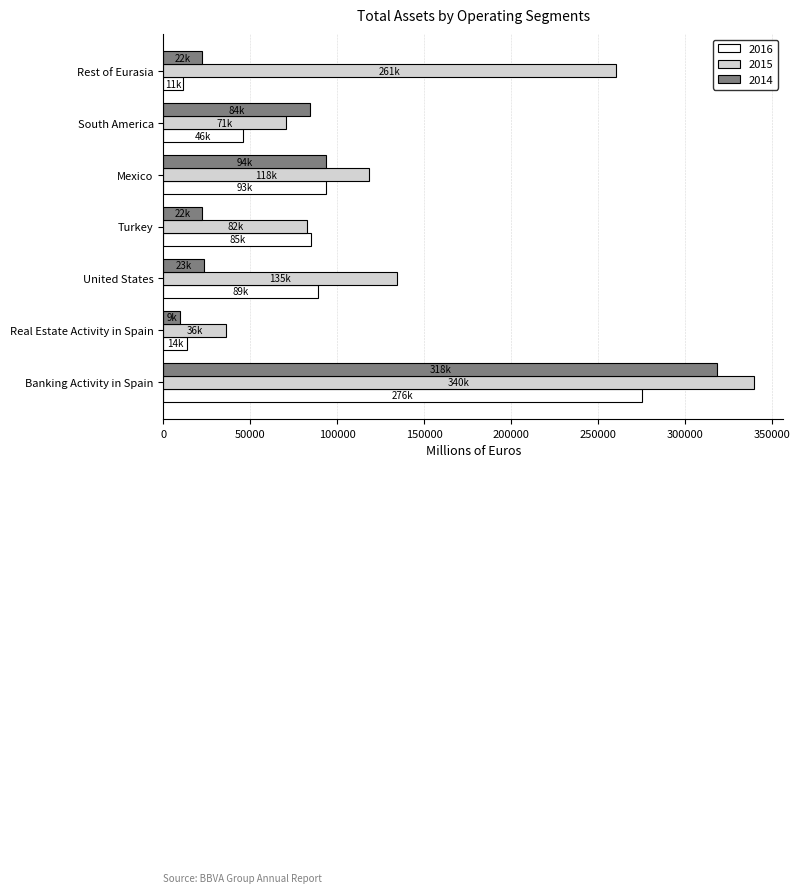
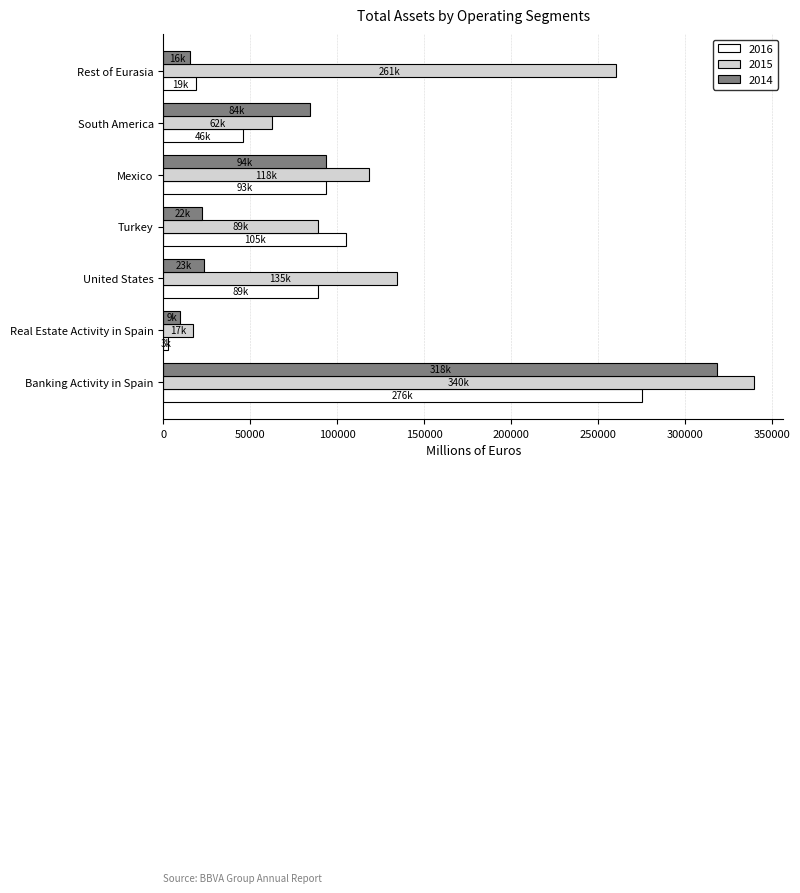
2014, Rest of Eurasia: 22k -> 16k
2016, Rest of Eurasia: 11k -> 19k
2015, South America: 71k -> 62k
2015, Turkey: 82k -> 89k
2016, Turkey: 85k -> 105k
2015, Real Estate Activity in Spain: 36k -> 17k
2016, Real Estate Activity in Spain: 14k -> 3k
